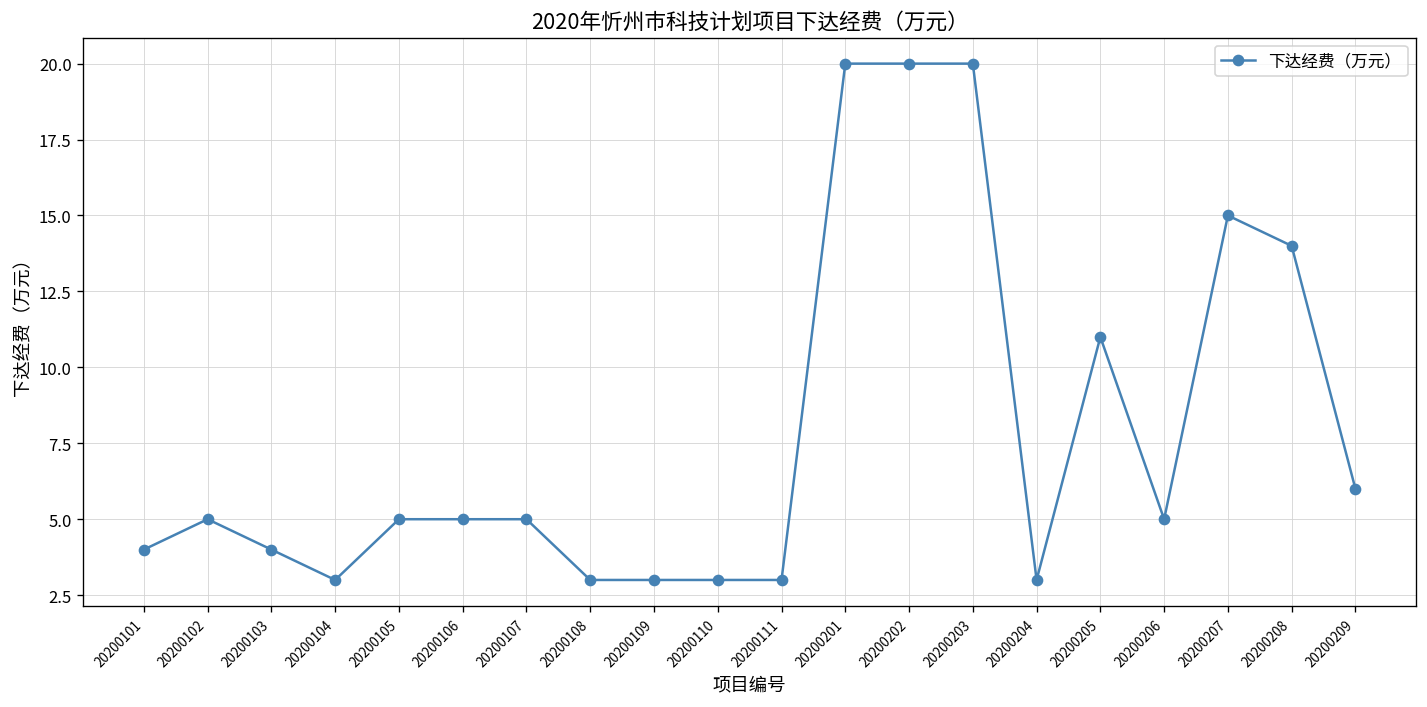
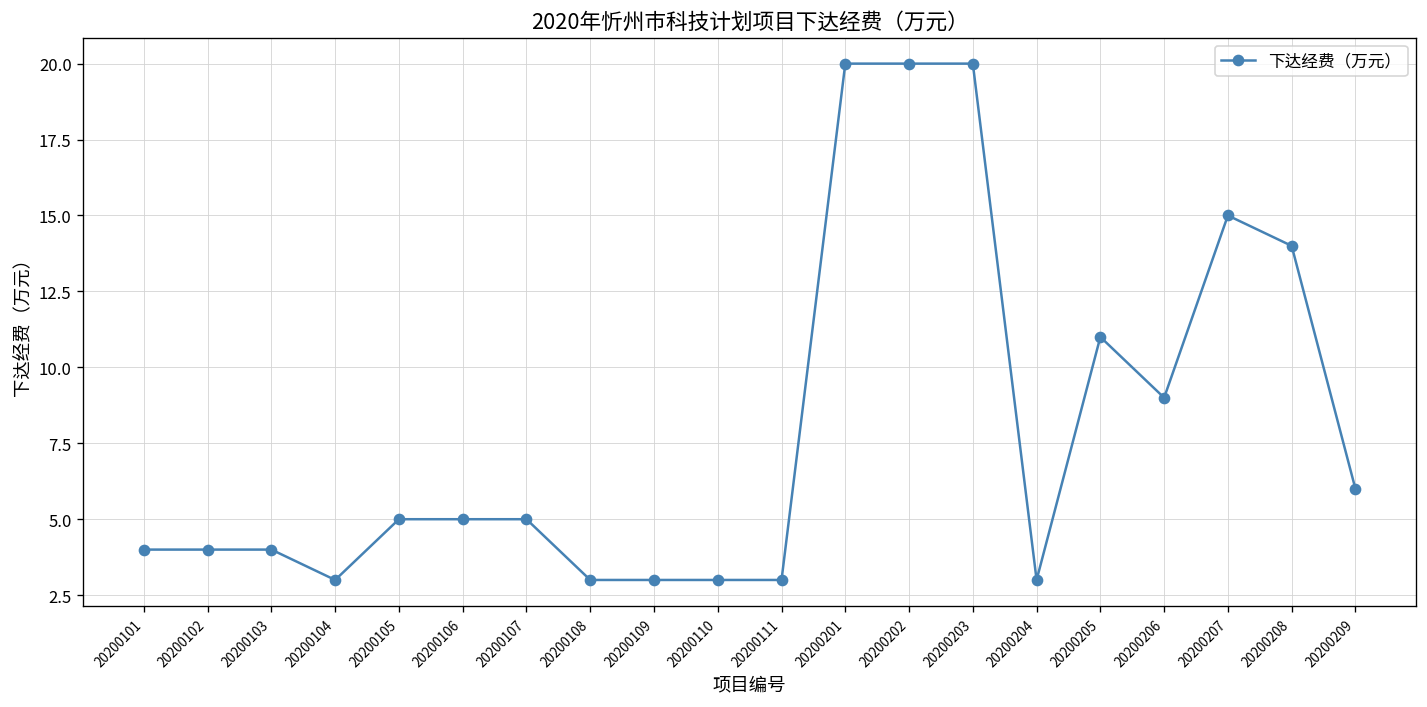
20200102: 5 -> 4
20200206: 5 -> 9
